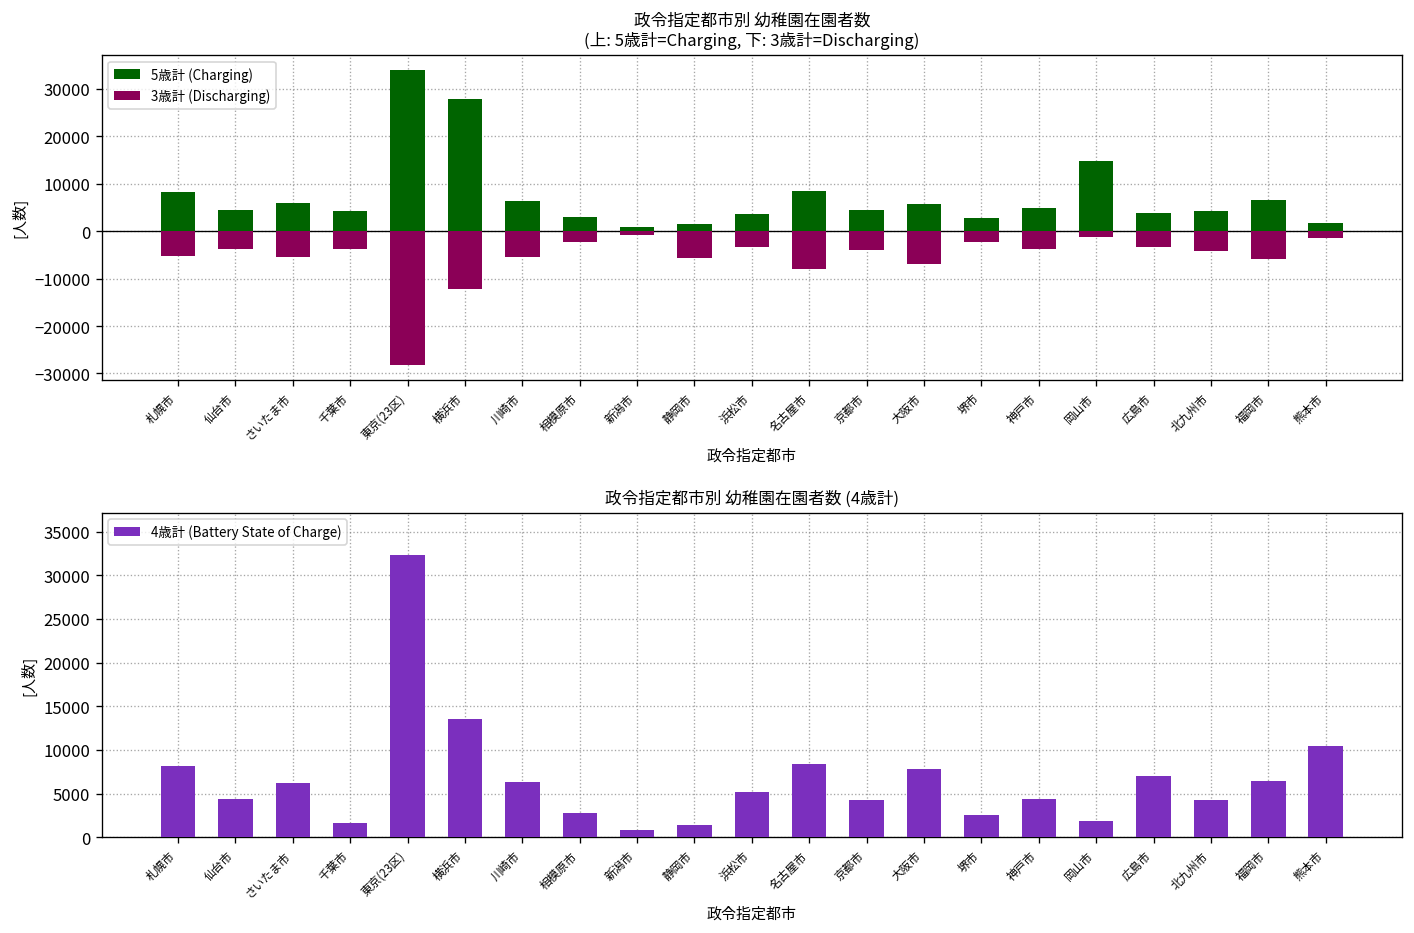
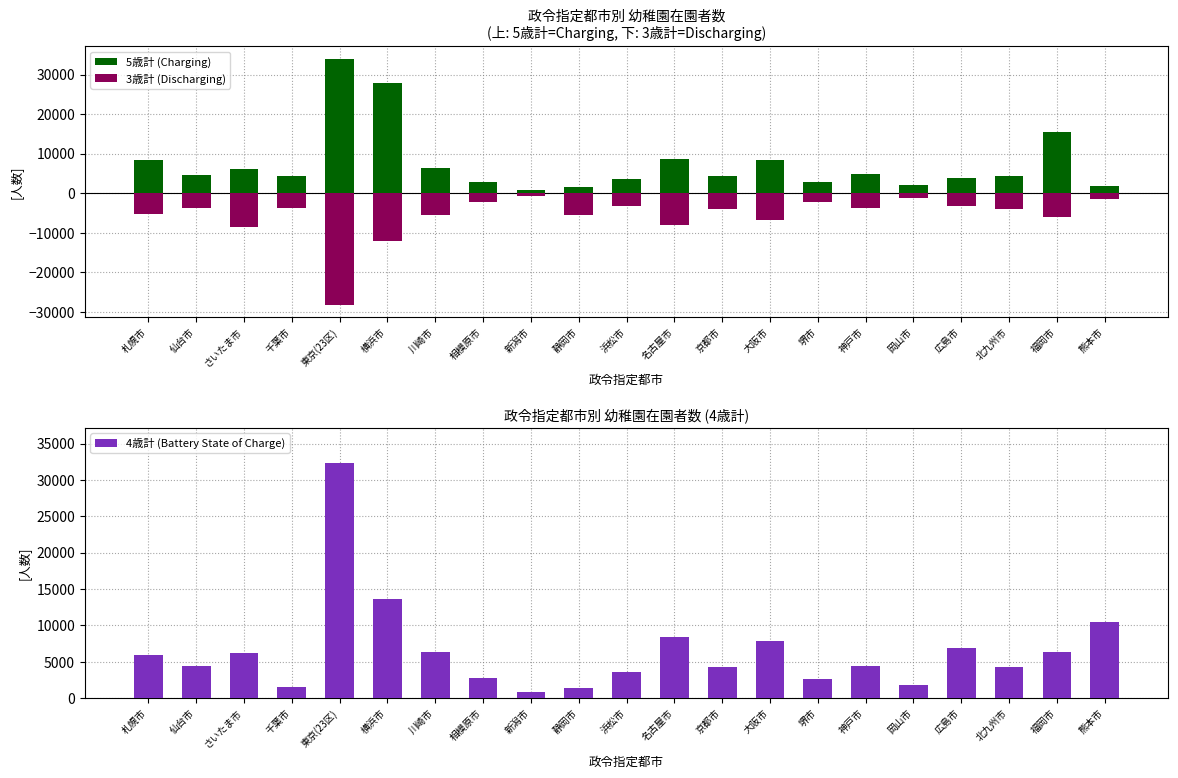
政令指定都市別 幼稚園在園者数 (上: 5歳計=Charging, 下: 3歳計=Discharging), 3歳計 (Discharging), さいたま市: -5000 -> -8000
政令指定都市別 幼稚園在園者数 (上: 5歳計=Charging, 下: 3歳計=Discharging), 5歳計 (Charging), 大阪市: 6000 -> 8000
政令指定都市別 幼稚園在園者数 (上: 5歳計=Charging, 下: 3歳計=Discharging), 5歳計 (Charging), 岡山市: 15000 -> 2000
政令指定都市別 幼稚園在園者数 (上: 5歳計=Charging, 下: 3歳計=Discharging), 5歳計 (Charging), 福岡市: 7000 -> 16000
政令指定都市別 幼稚園在園者数 (4歳計), 札幌市: 8000 -> 6000
政令指定都市別 幼稚園在園者数 (4歳計), 浜松市: 5000 -> 4000
